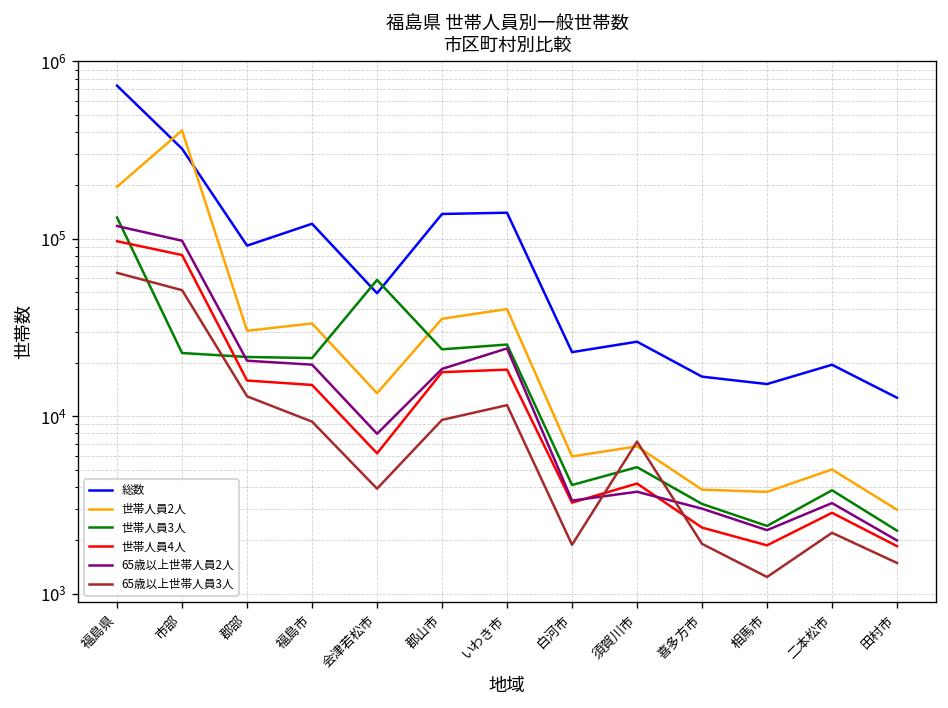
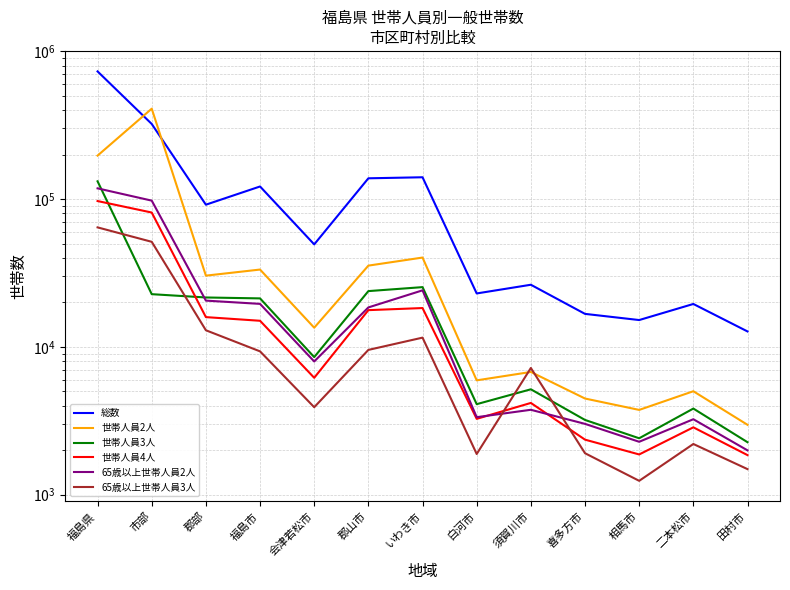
世帯人員3人, 会津若松市: 59000 -> 9000
世帯人員2人, 喜多方市: 3900 -> 4500
